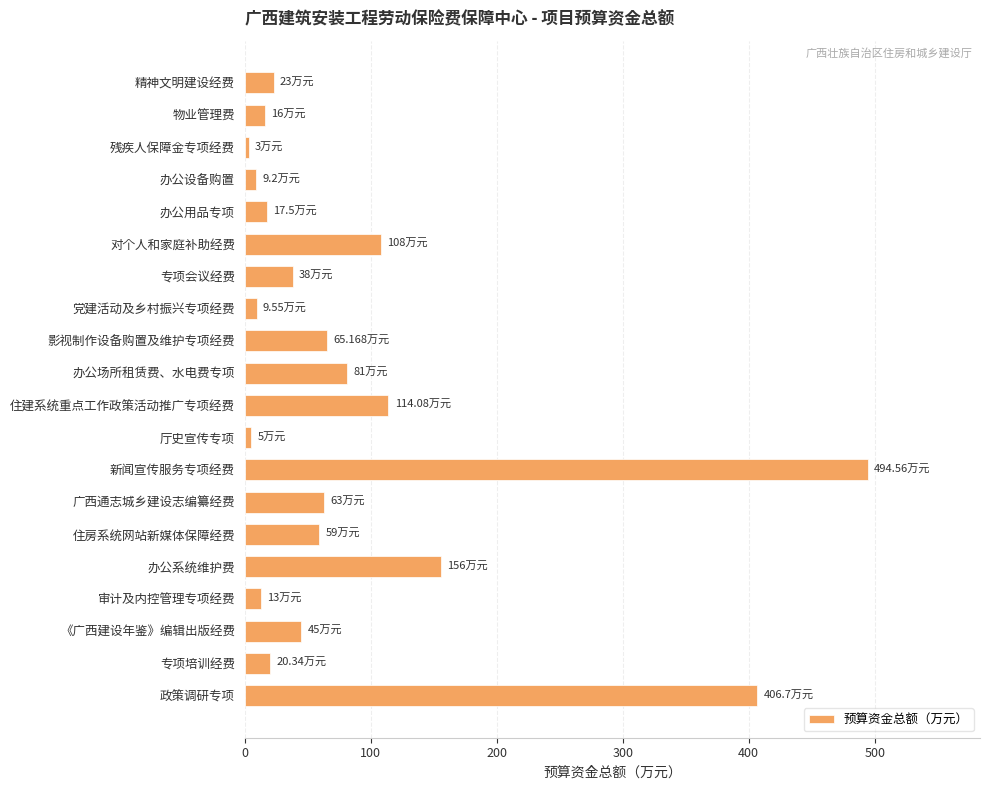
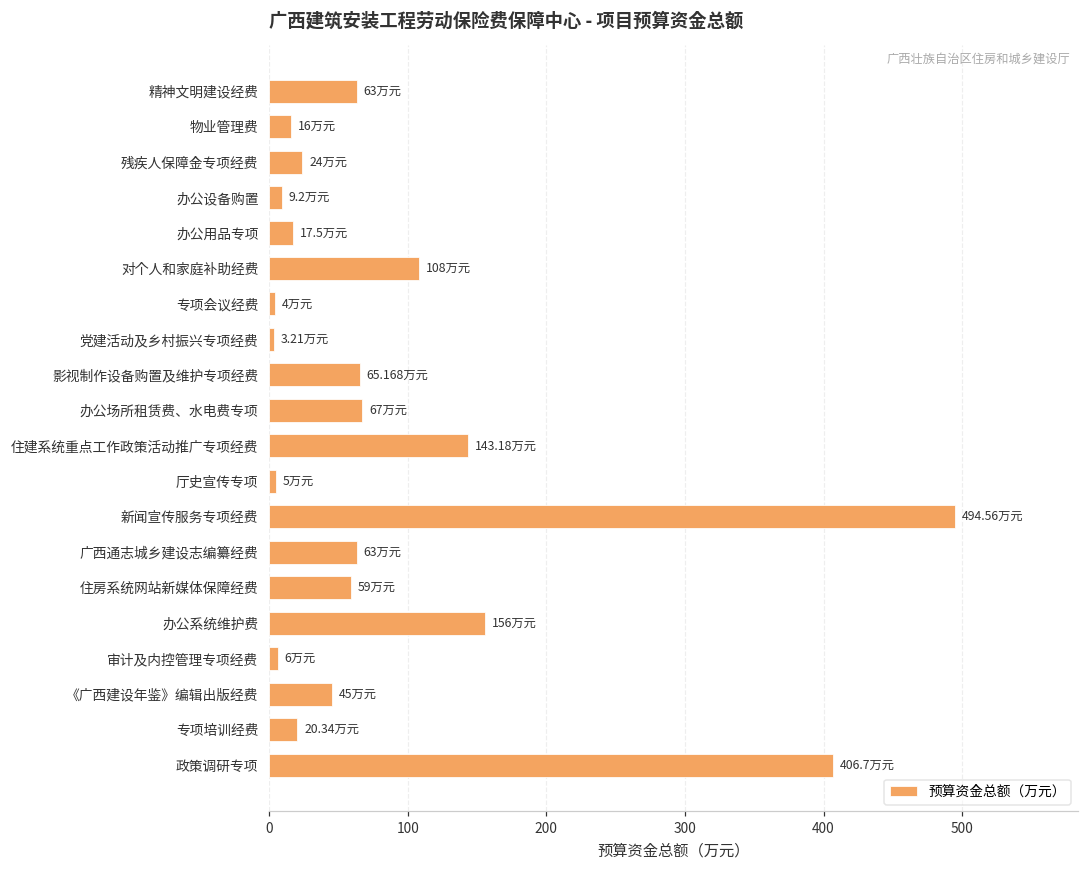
精神文明建设经费: 23 -> 63
残疾人保障金专项经费: 3 -> 24
专项会议经费: 38 -> 4
党建活动及乡村振兴专项经费: 9.55 -> 3.21
办公场所租赁费、水电费专项: 81 -> 67
住建系统重点工作政策活动推广专项经费: 114.08 -> 143.18
审计及内控管理专项经费: 13 -> 6
